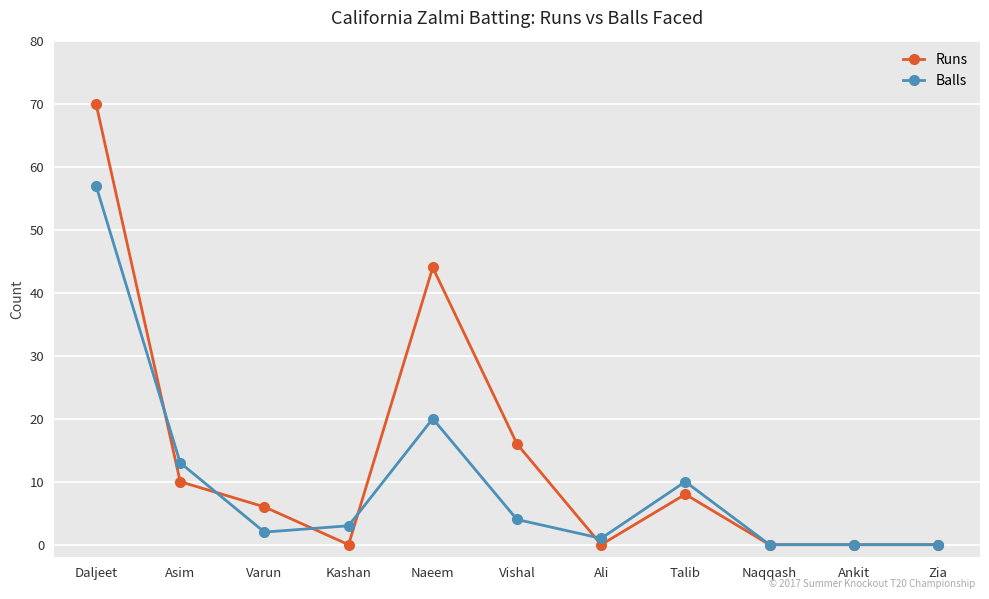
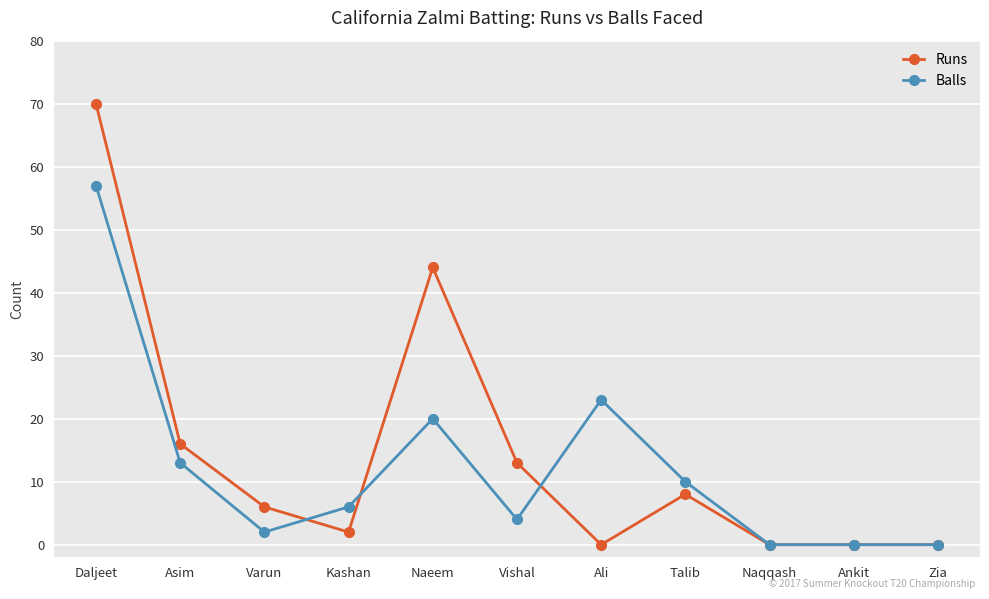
Runs, Asim: 10 -> 16
Runs, Kashan: 0 -> 2
Balls, Kashan: 3 -> 6
Runs, Vishal: 16 -> 13
Balls, Ali: 1 -> 23
